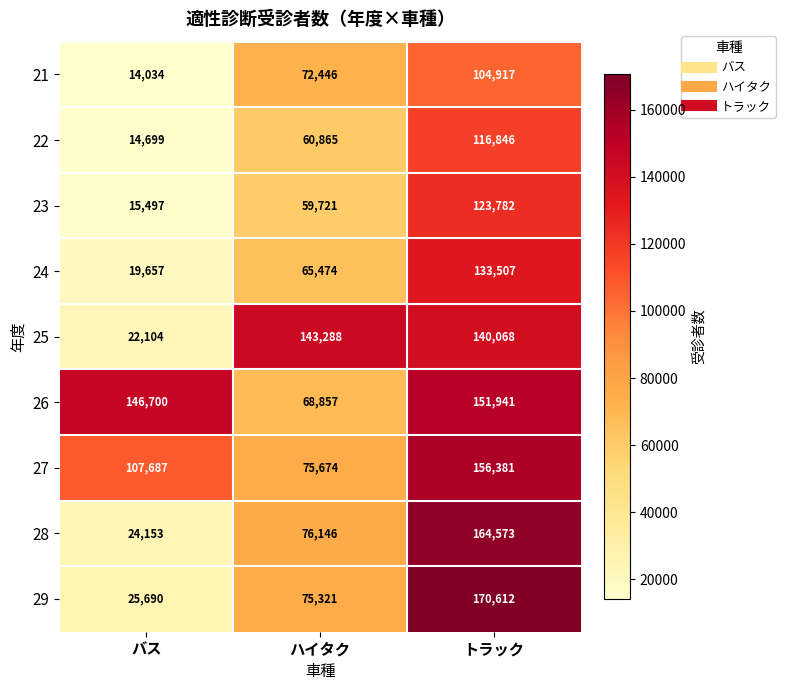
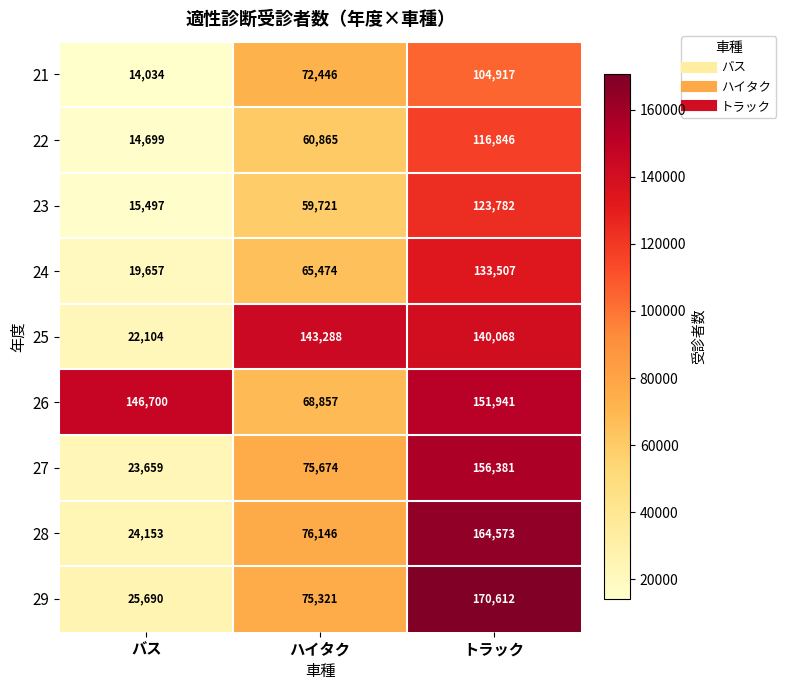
27, バス: 107,687 -> 23,659
